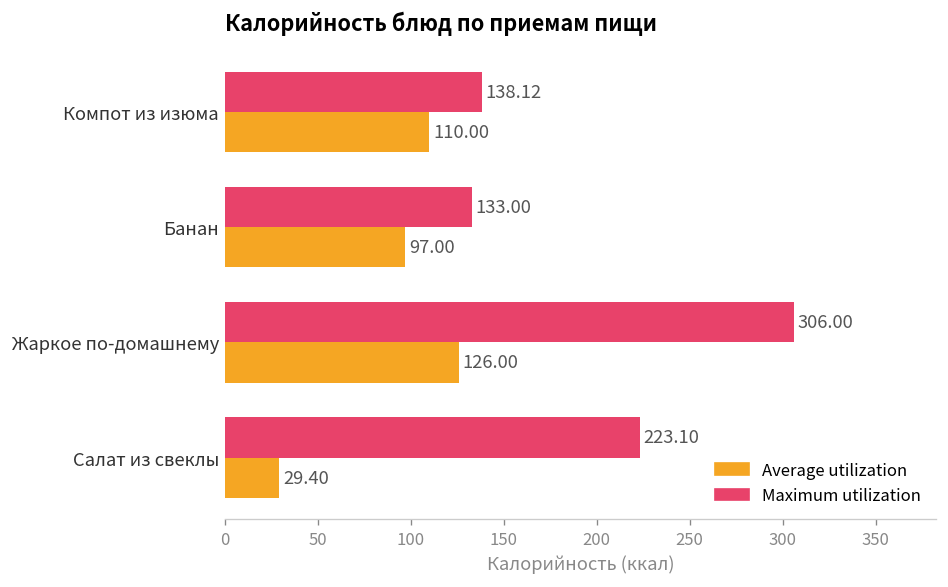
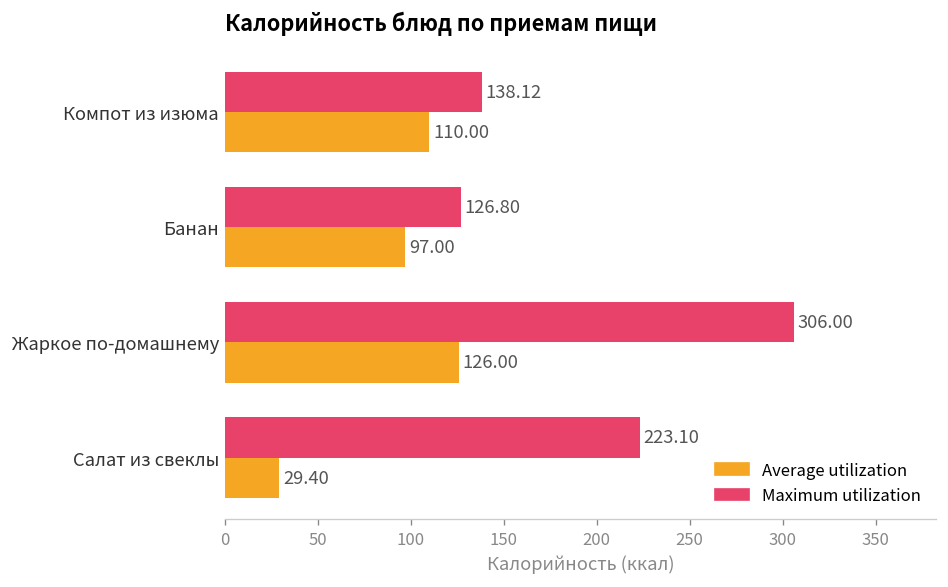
Maximum utilization, Банан: 133.00 -> 126.80
